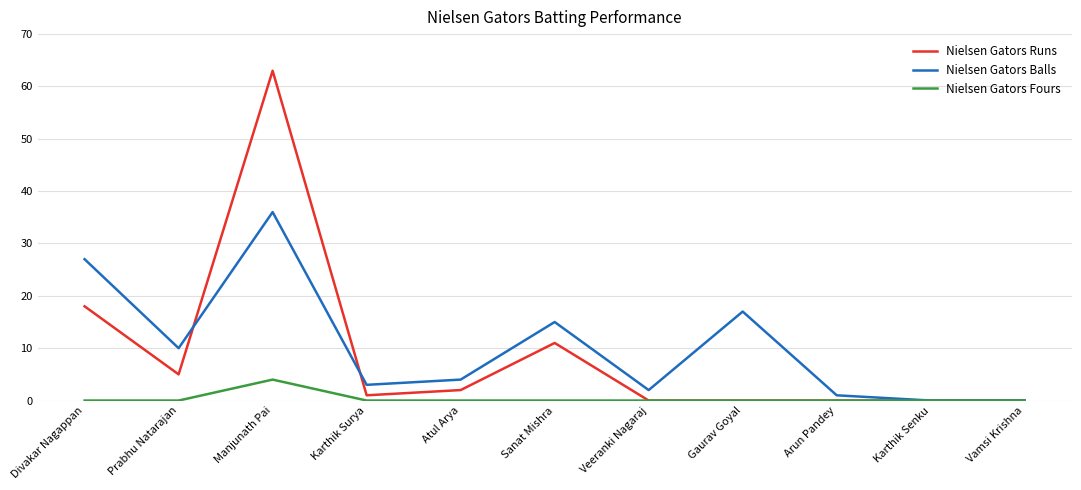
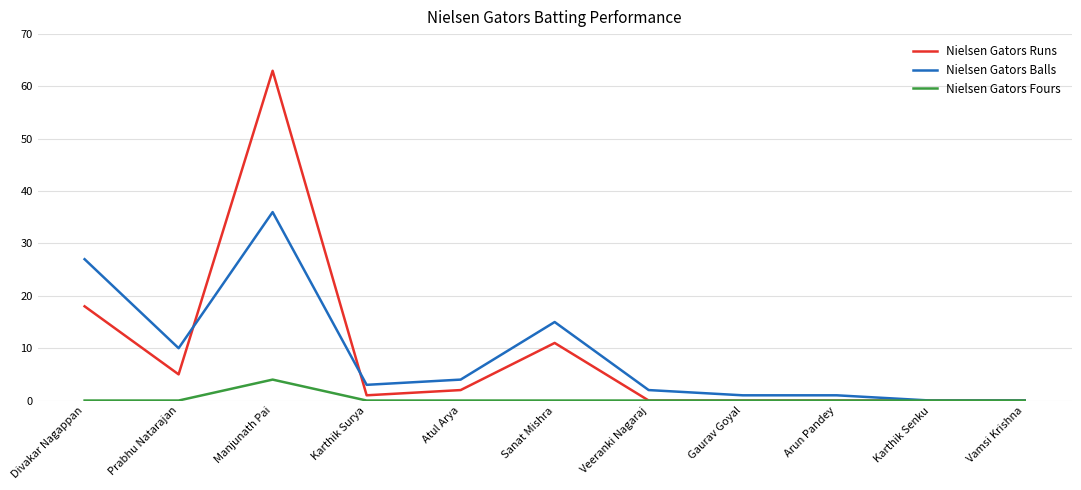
Nielsen Gators Balls, Gaurav Goyal: 17 -> 1
